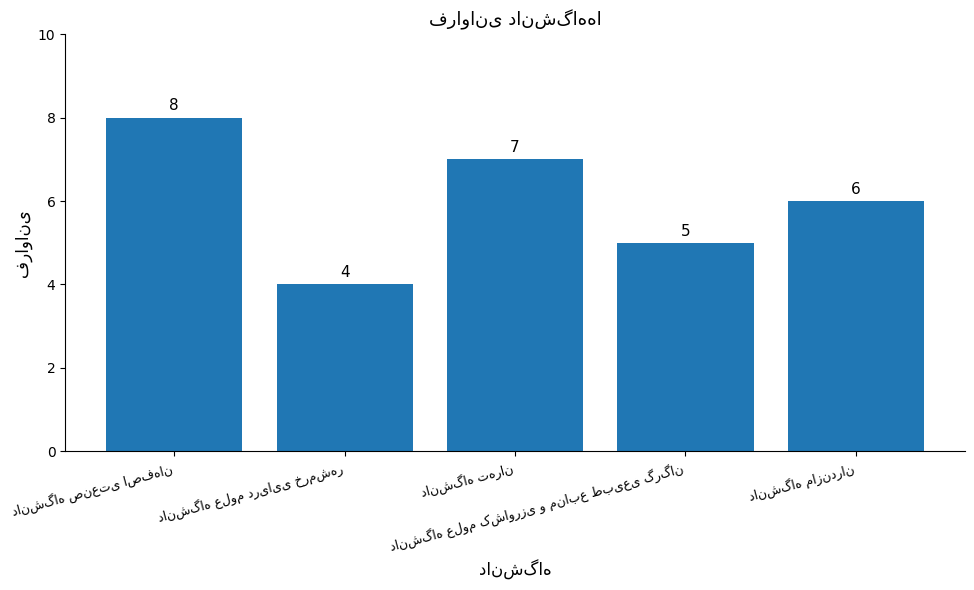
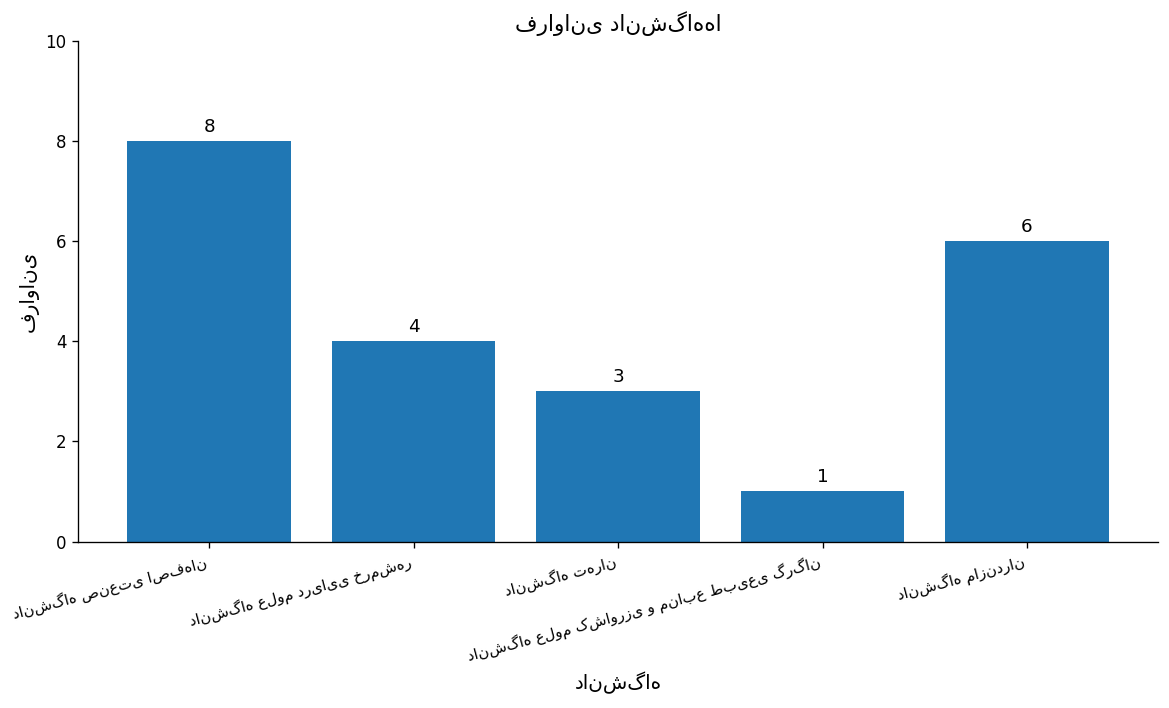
دانشگاه تهران: 7 -> 3
دانشگاه علوم کشاورزی و منابع طبیعی گرگان: 5 -> 1
